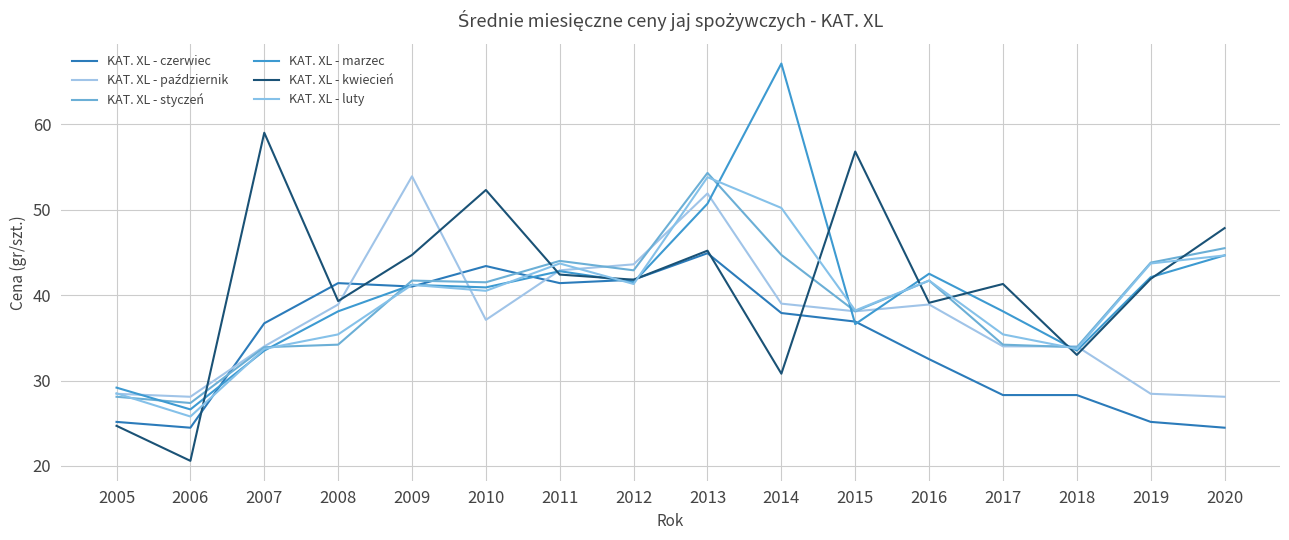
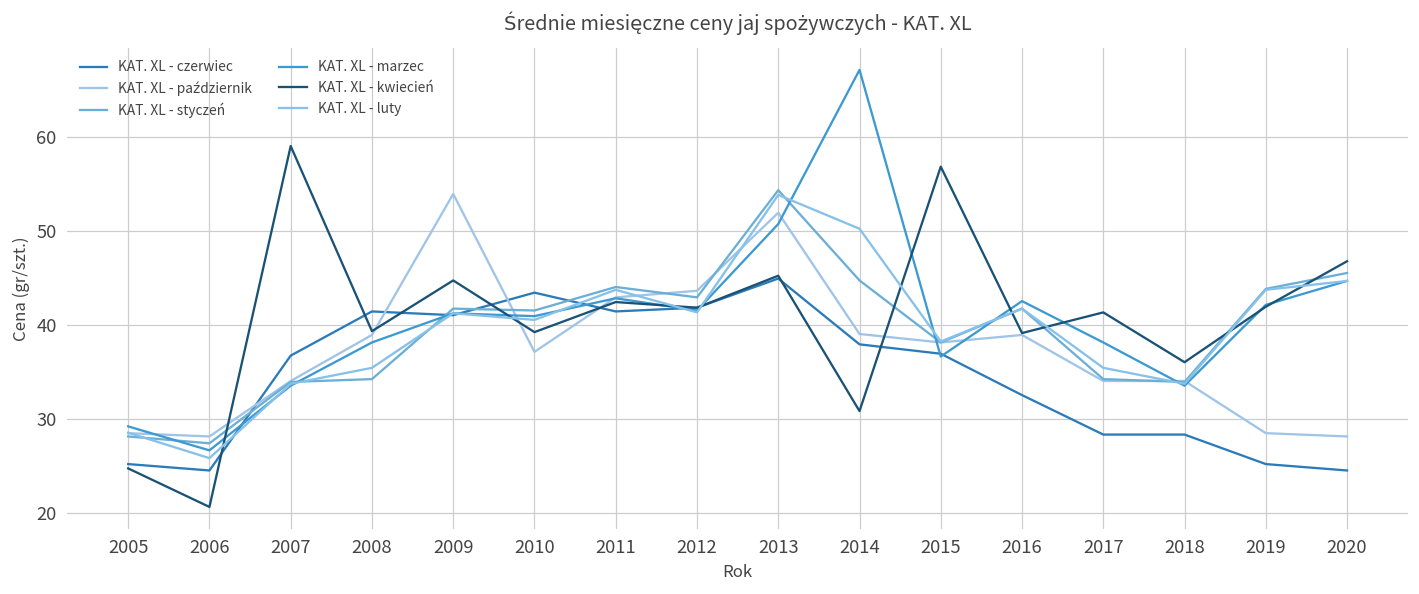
KAT. XL - kwiecień, 2010: 52 -> 39
KAT. XL - kwiecień, 2018: 33 -> 36
KAT. XL - kwiecień, 2020: 48 -> 47
